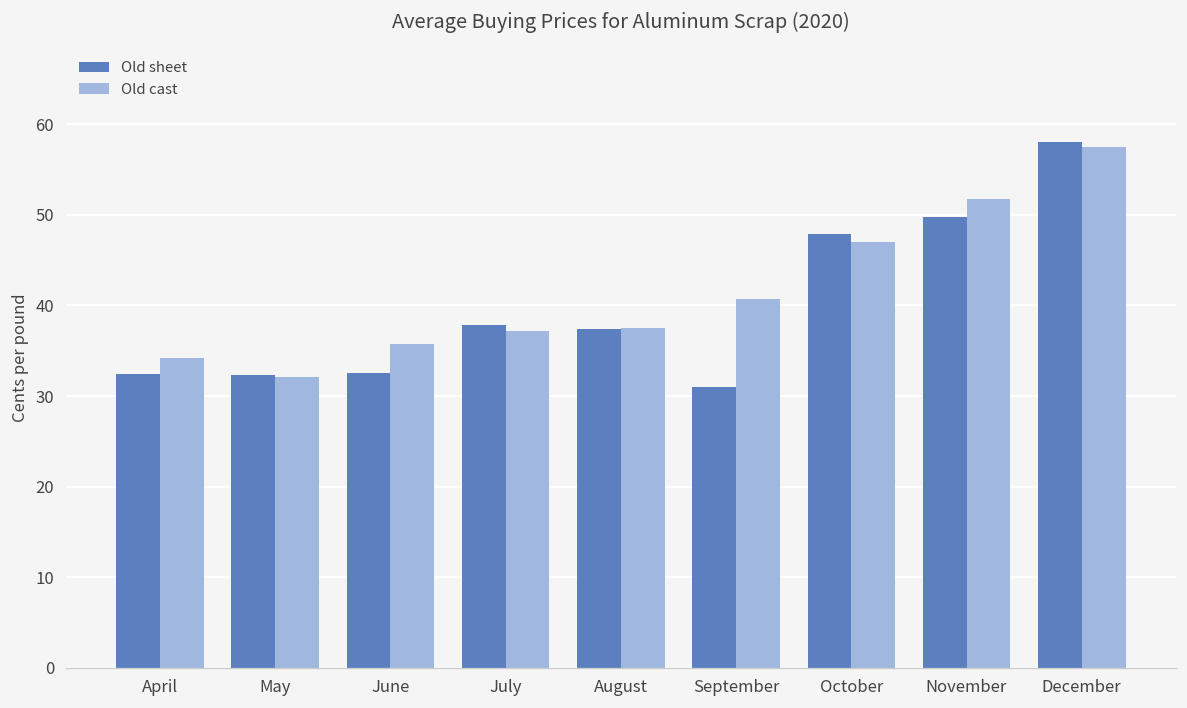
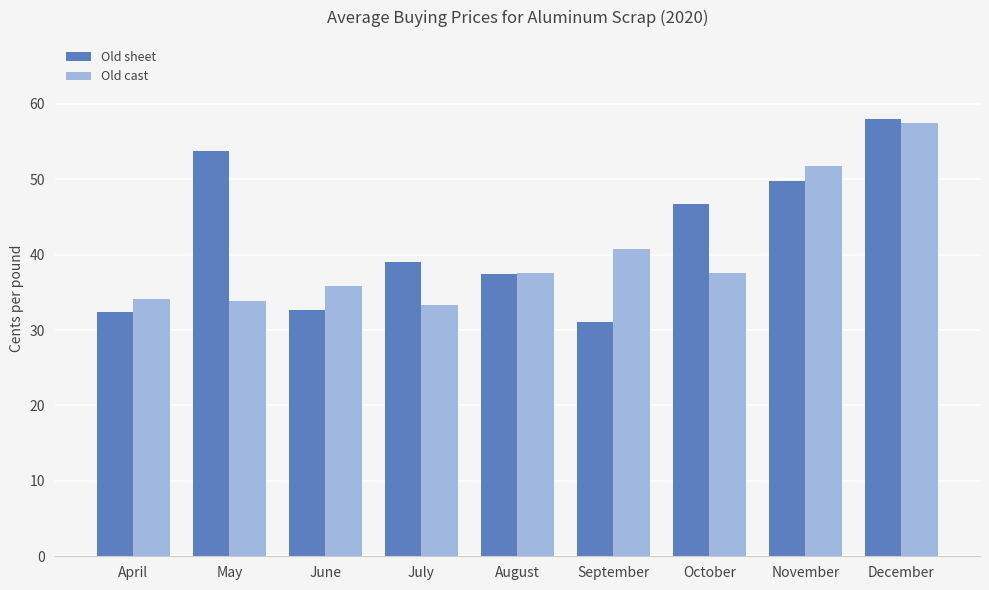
Old sheet, May: 32 -> 54
Old cast, May: 32 -> 34
Old sheet, July: 38 -> 39
Old cast, July: 37 -> 33
Old sheet, October: 48 -> 47
Old cast, October: 47 -> 38
